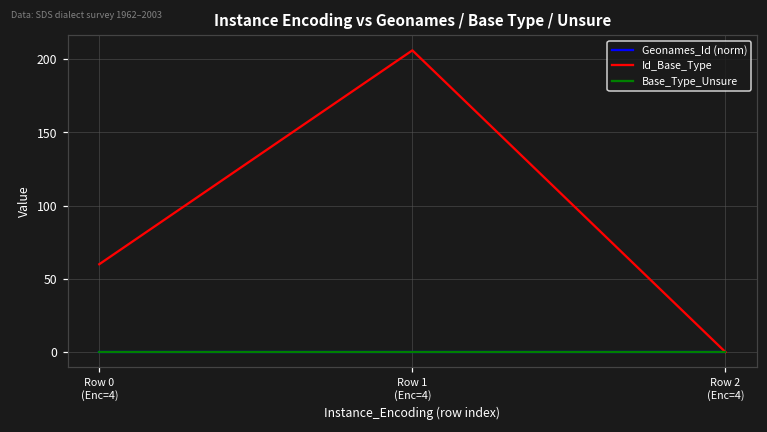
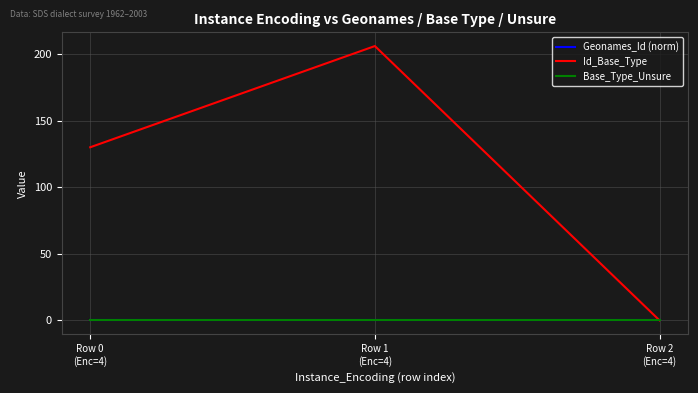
Id_Base_Type, Row 0 (Enc=4): 60 -> 130
